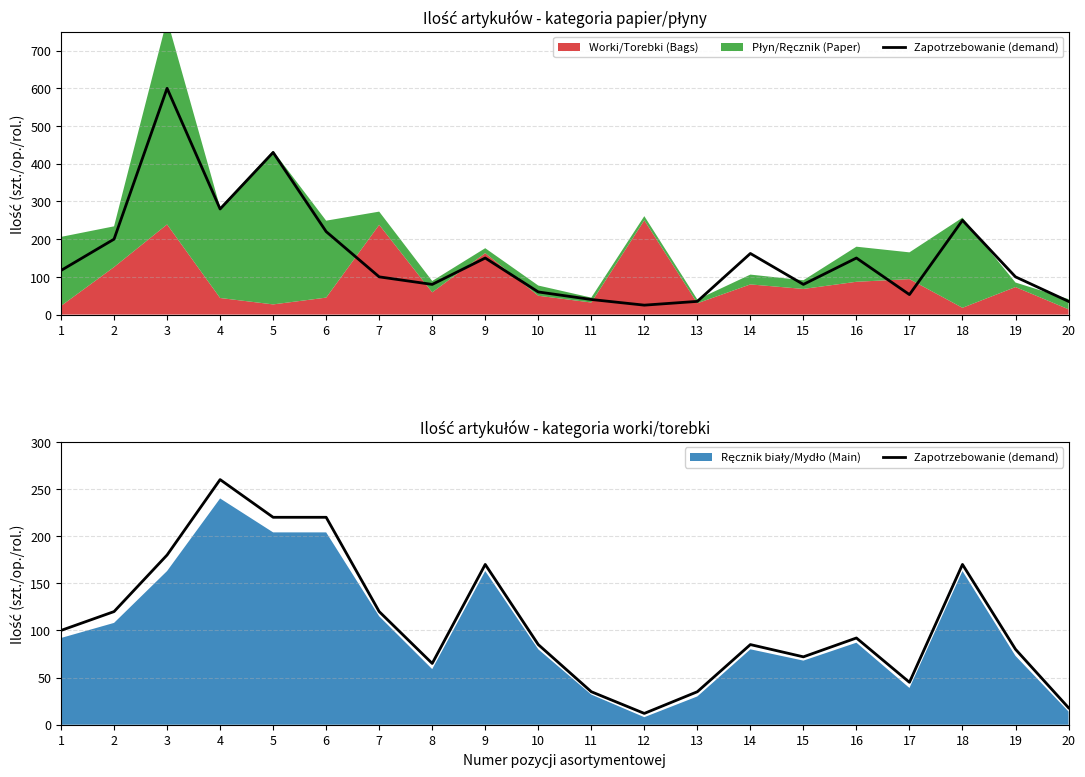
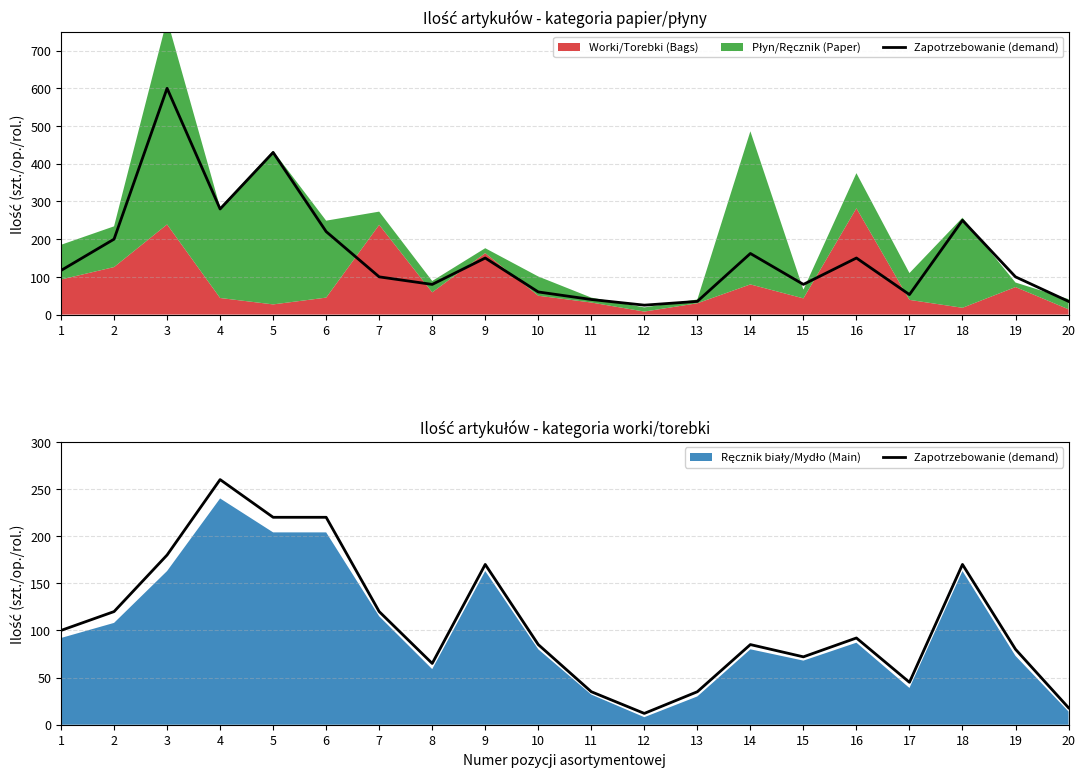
Ilość artykułów - kategoria papier/płyny, Worki/Torebki (Bags), 1: 20 -> 90
Ilość artykułów - kategoria papier/płyny, Płyn/Ręcznik (Paper), 1: 180 -> 90
Ilość artykułów - kategoria papier/płyny, Płyn/Ręcznik (Paper), 10: 30 -> 50
Ilość artykułów - kategoria papier/płyny, Worki/Torebki (Bags), 12: 250 -> 10
Ilość artykułów - kategoria papier/płyny, Płyn/Ręcznik (Paper), 14: 30 -> 410
Ilość artykułów - kategoria papier/płyny, Worki/Torebki (Bags), 15: 70 -> 40
Ilość artykułów - kategoria papier/płyny, Worki/Torebki (Bags), 16: 90 -> 280
Ilość artykułów - kategoria papier/płyny, Worki/Torebki (Bags), 17: 90 -> 40
